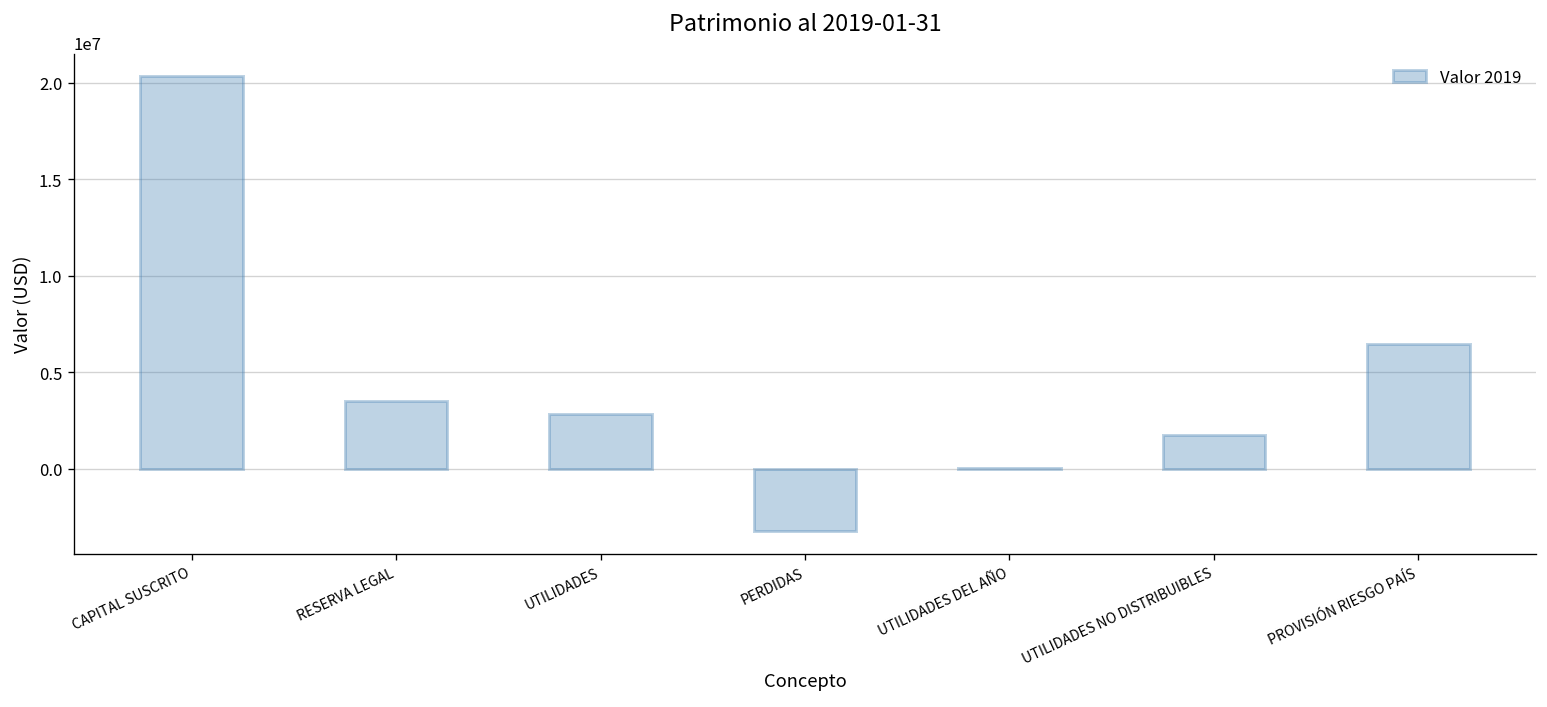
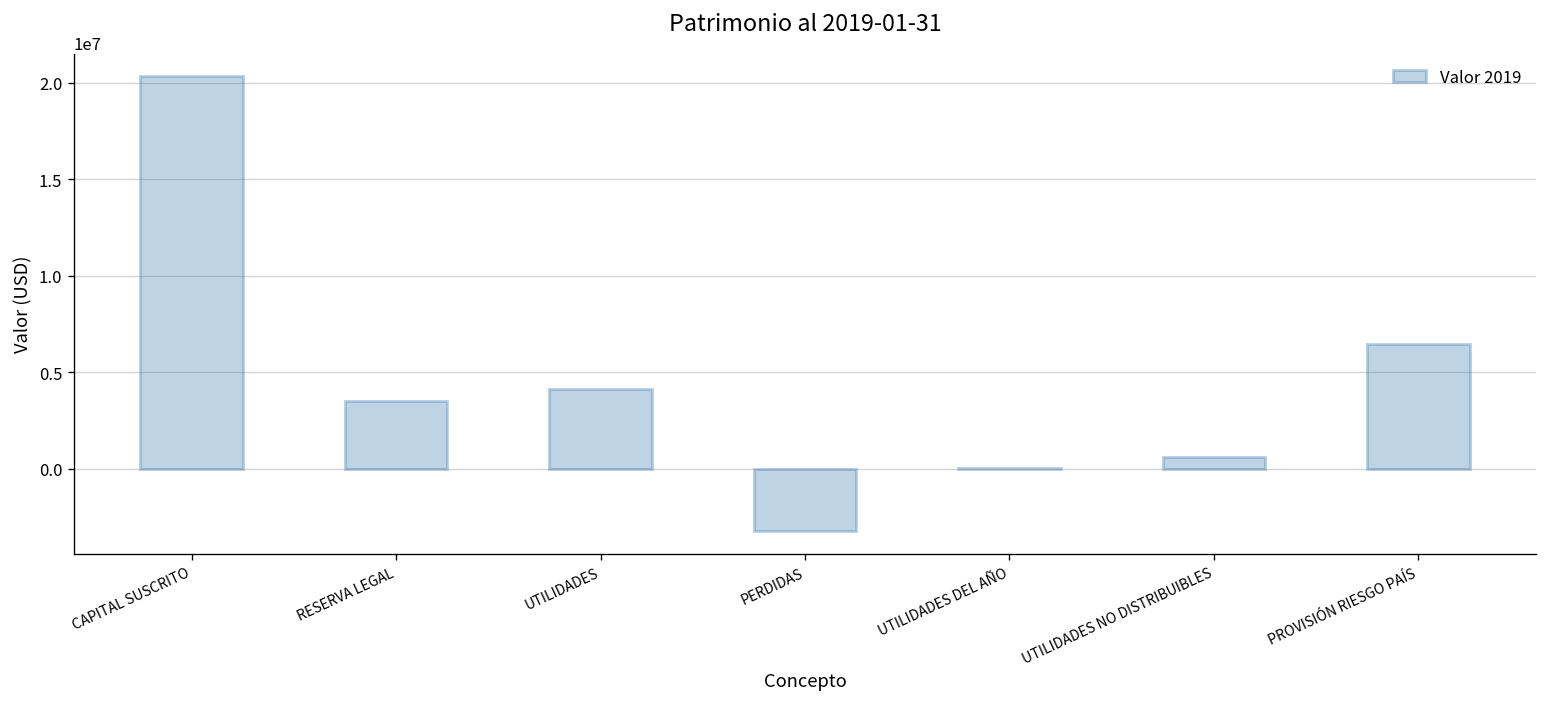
UTILIDADES: 2800000 -> 4200000
UTILIDADES NO DISTRIBUIBLES: 1800000 -> 600000
